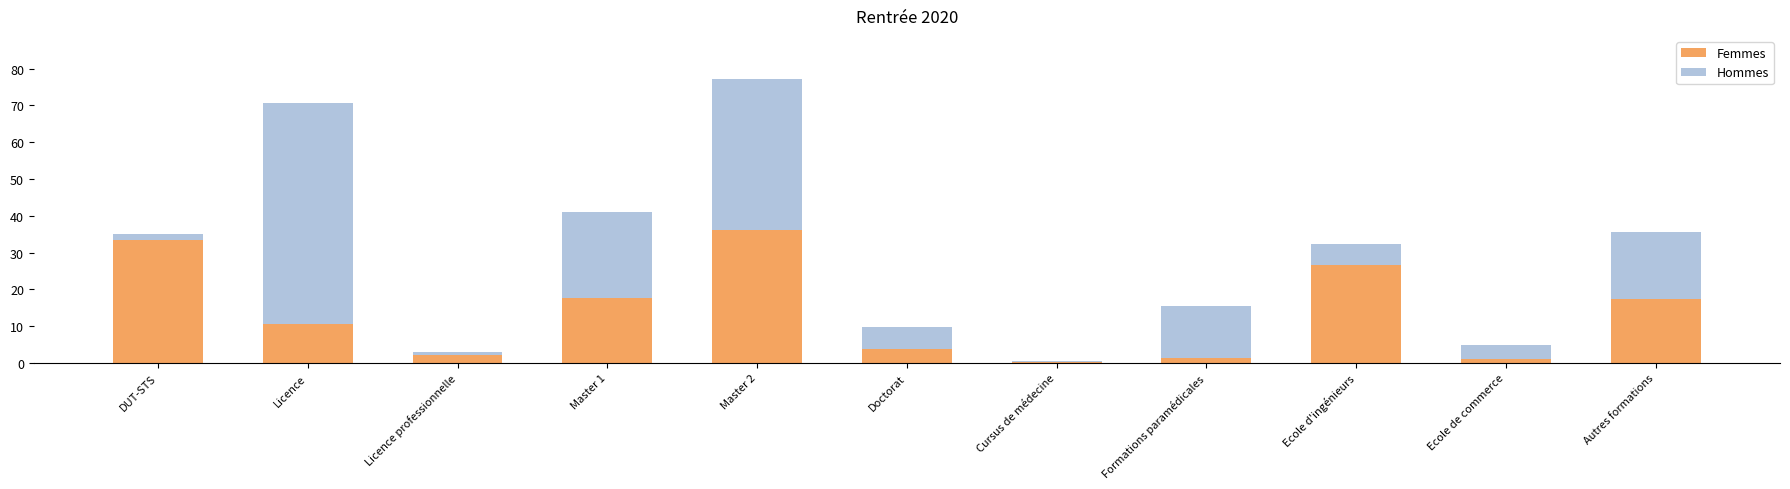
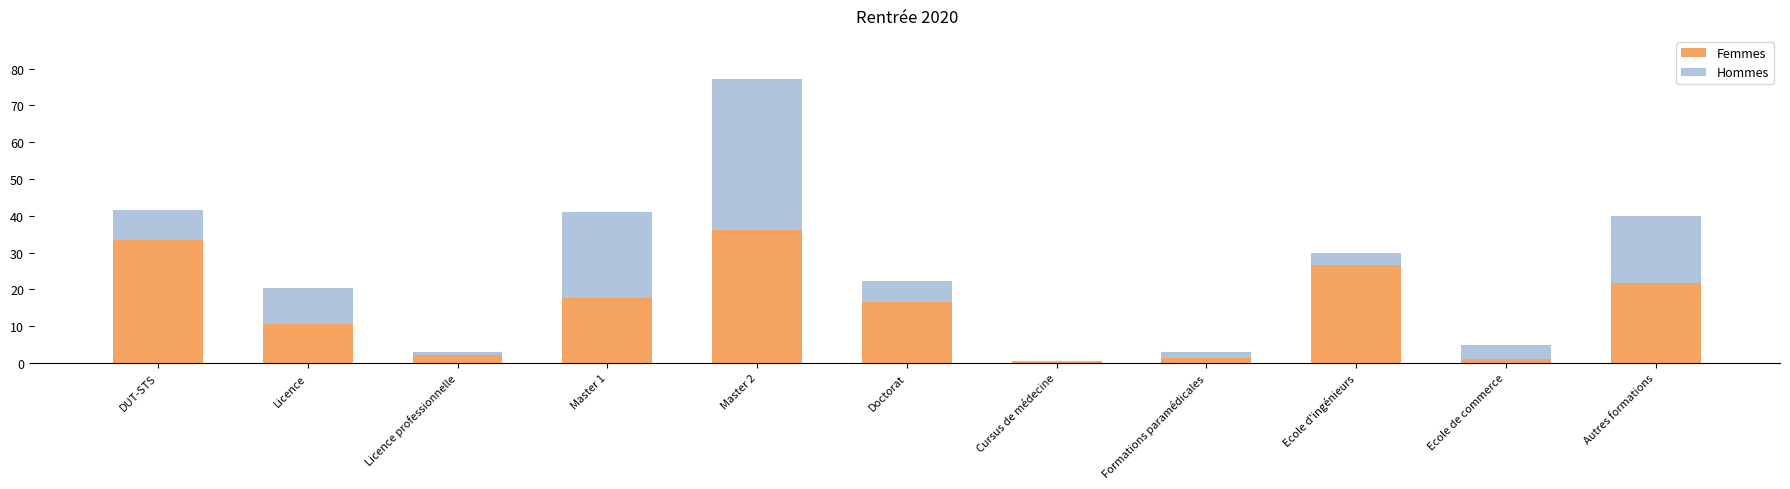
Hommes, DUT-STS: 2 -> 8
Hommes, Licence: 60 -> 10
Femmes, Doctorat: 4 -> 17
Hommes, Formations paramédicales: 14 -> 2
Hommes, Ecole d'ingénieurs: 6 -> 3
Femmes, Autres formations: 18 -> 22
